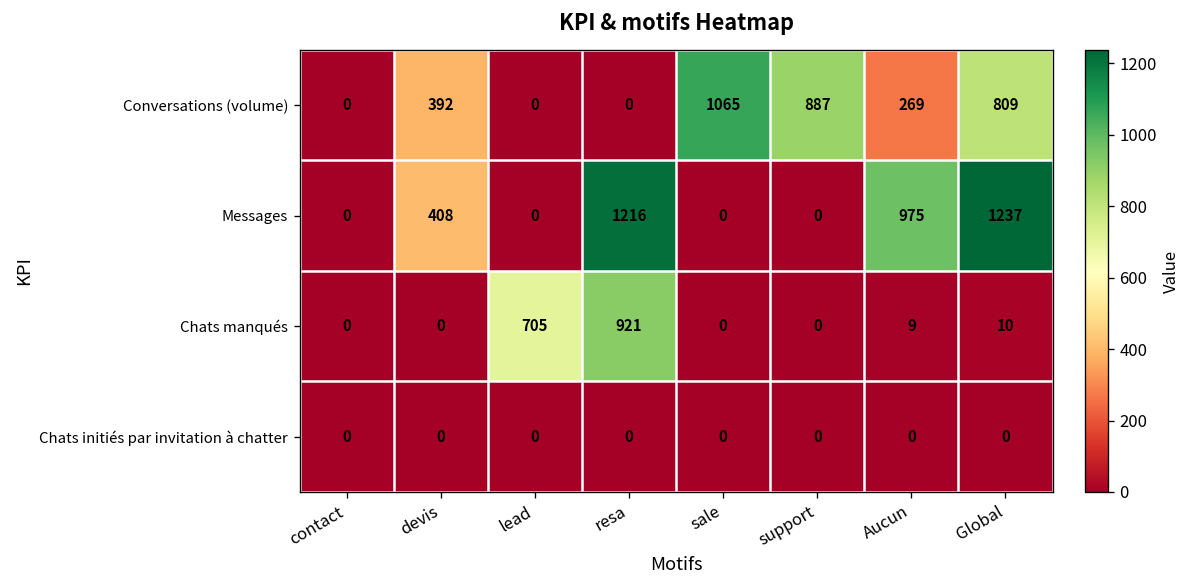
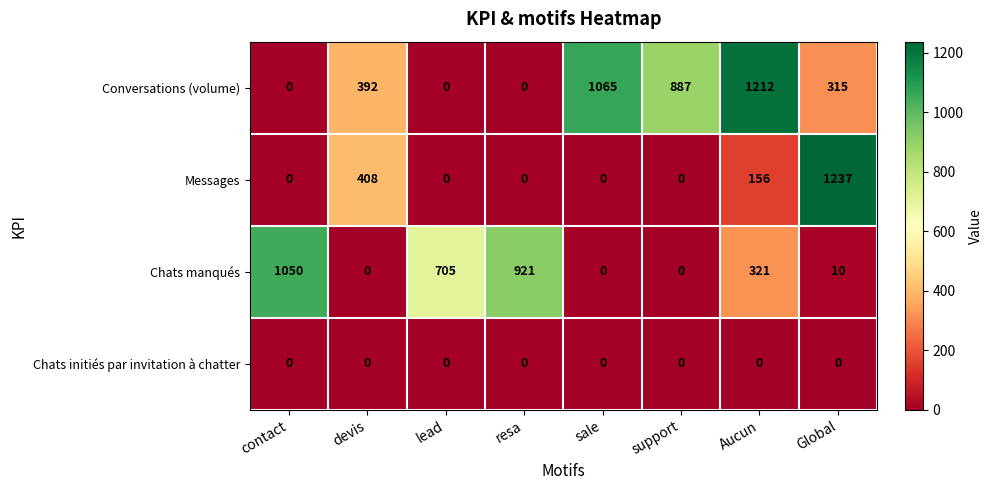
Conversations (volume), Aucun: 269 -> 1212
Conversations (volume), Global: 809 -> 315
Messages, resa: 1216 -> 0
Messages, Aucun: 975 -> 156
Chats manqués, contact: 0 -> 1050
Chats manqués, Aucun: 9 -> 321
